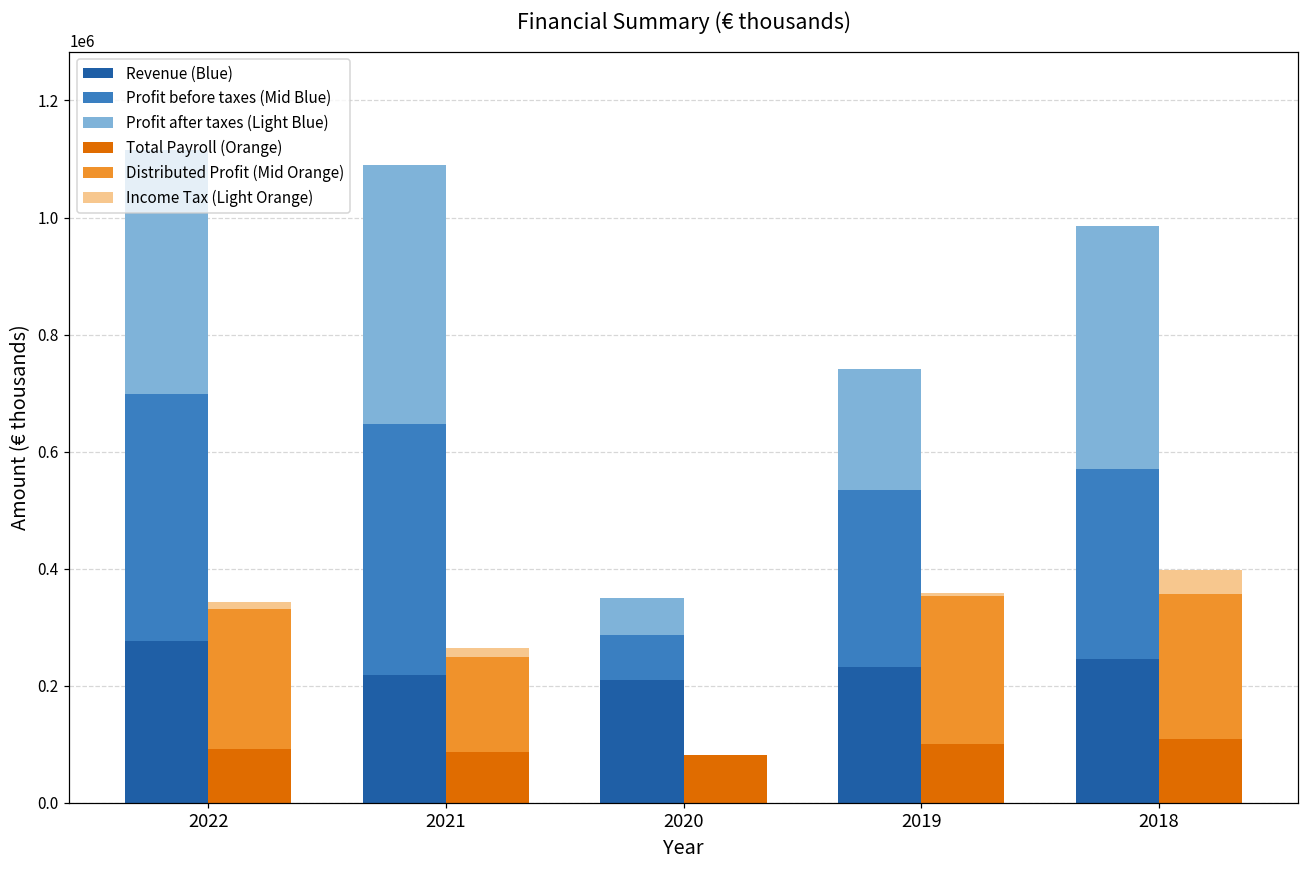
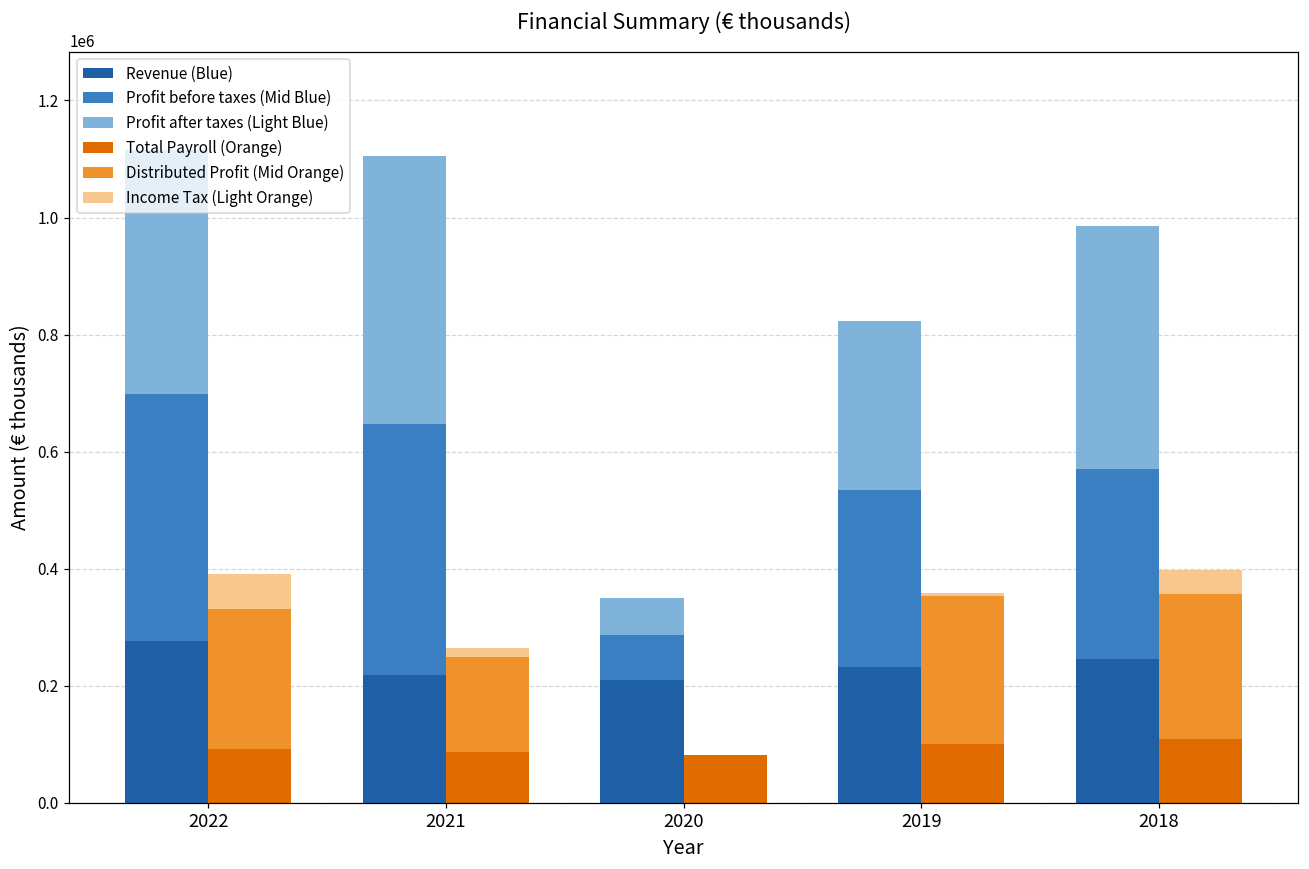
Income Tax (Light Orange), 2022: 10000 -> 60000
Profit after taxes (Light Blue), 2021: 440000 -> 460000
Profit after taxes (Light Blue), 2019: 210000 -> 290000
